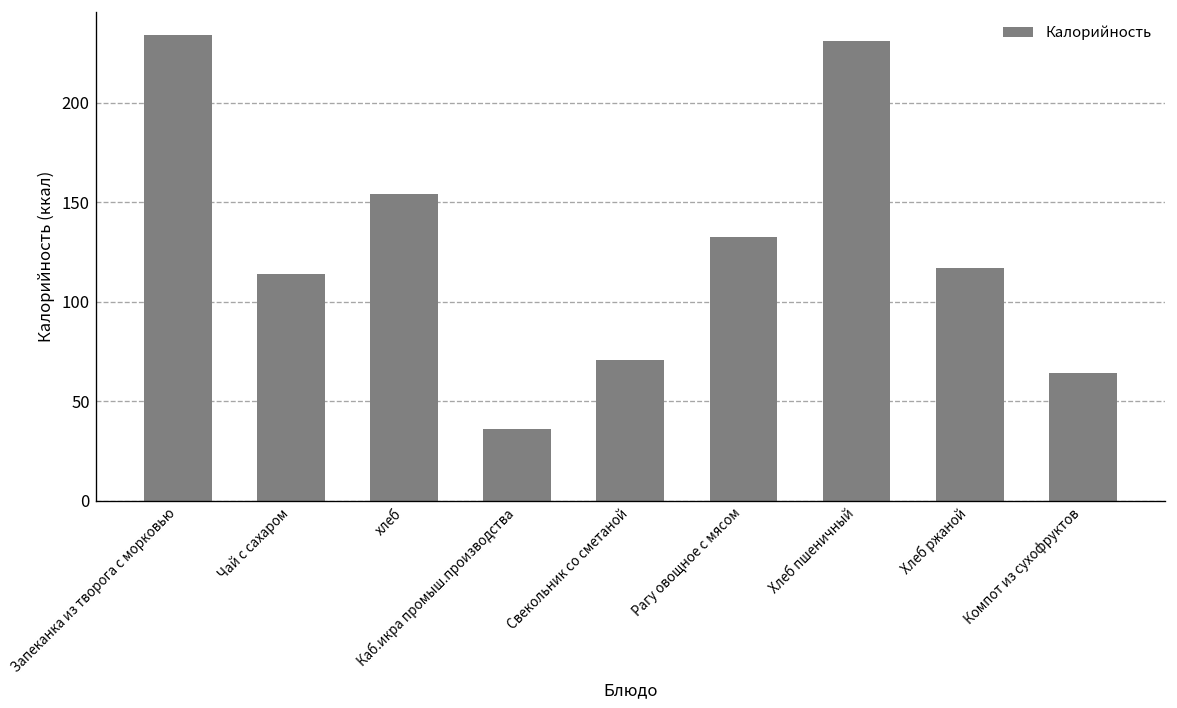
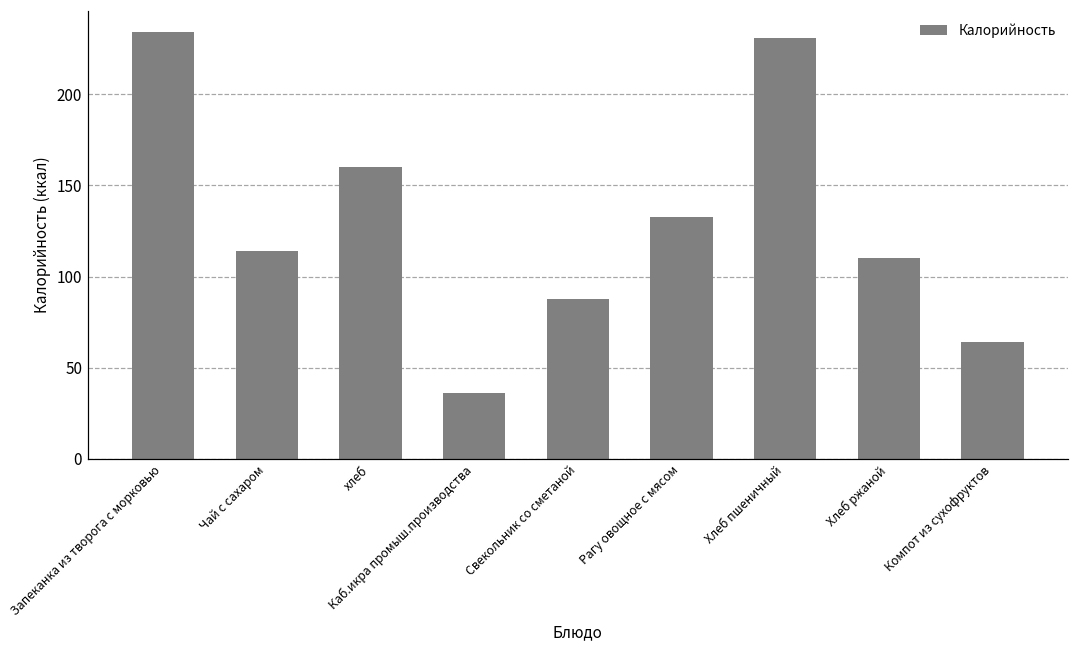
хлеб: 154 -> 160
Свекольник со сметаной: 71 -> 88
Хлеб ржаной: 117 -> 110
